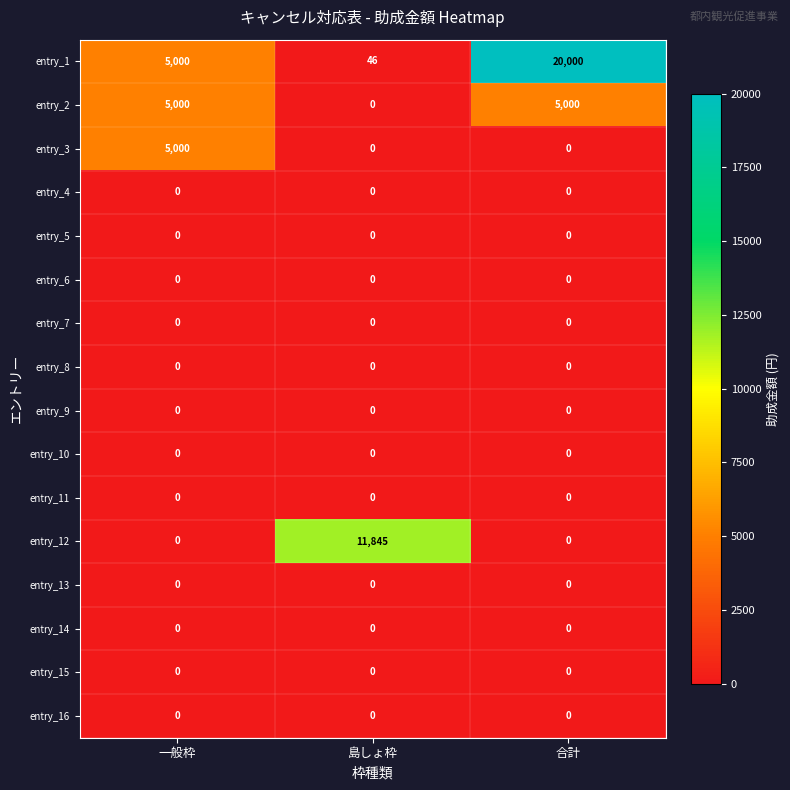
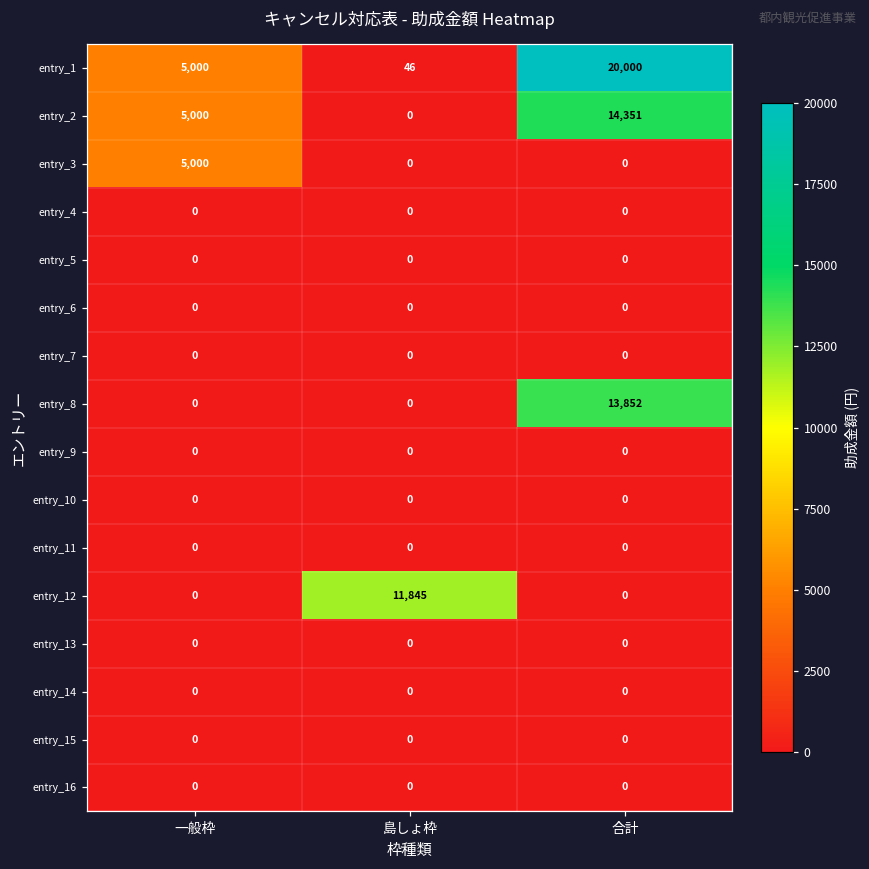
entry_2, 合計: 5,000 -> 14,351
entry_8, 合計: 0 -> 13,852
